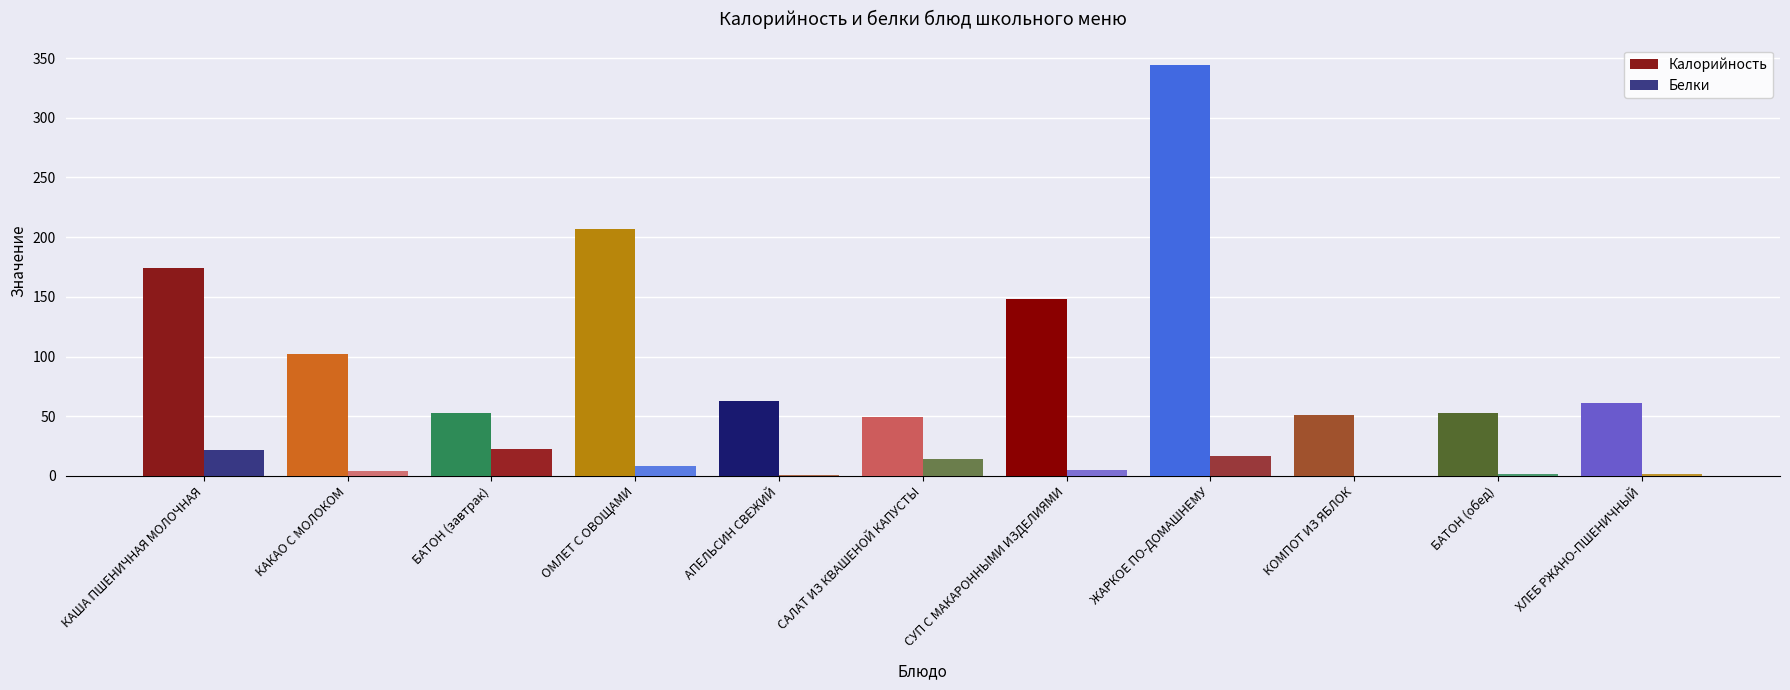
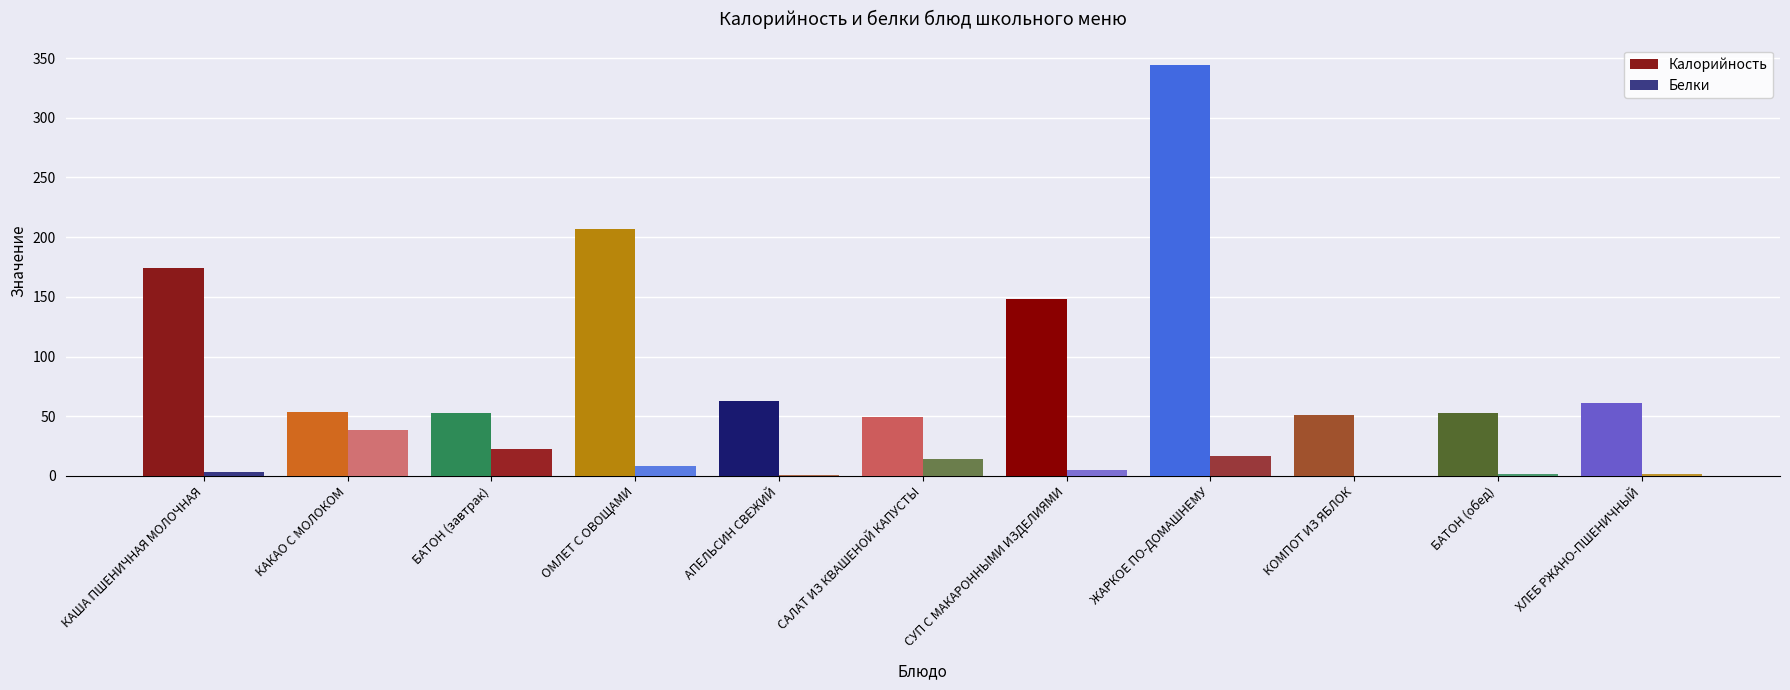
Белки, КАША ПШЕНИЧНАЯ МОЛОЧНАЯ: 21 -> 3
Калорийность, КАКАО С МОЛОКОМ: 102 -> 53
Белки, КАКАО С МОЛОКОМ: 4 -> 39
